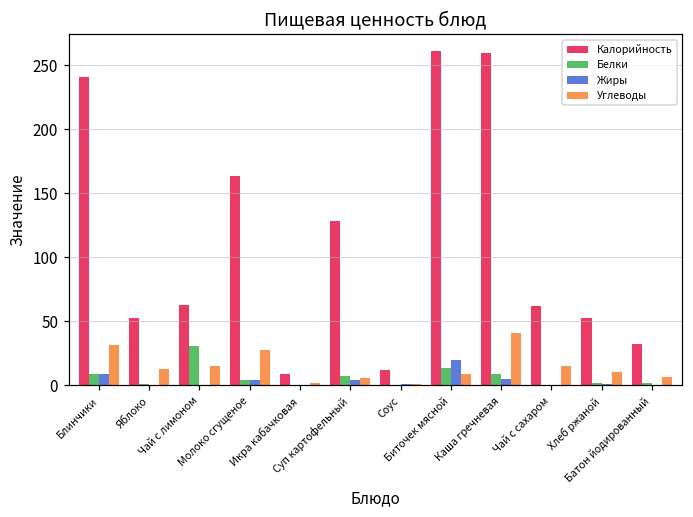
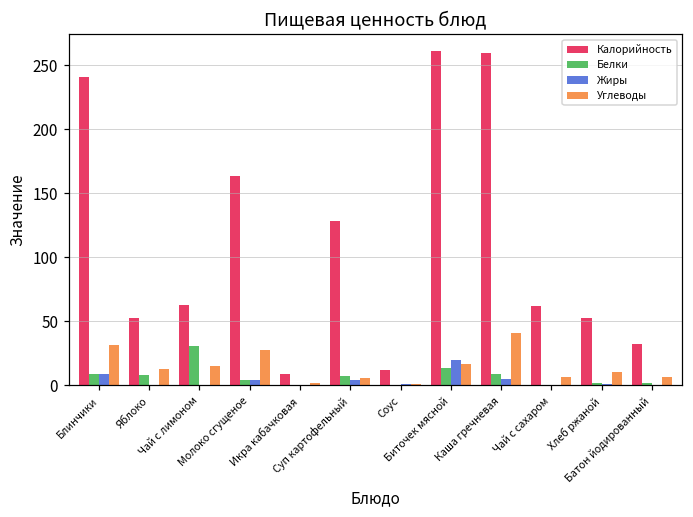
Белки, Яблоко: 1 -> 8
Углеводы, Биточек мясной: 9 -> 17
Углеводы, Чай с сахаром: 15 -> 6
